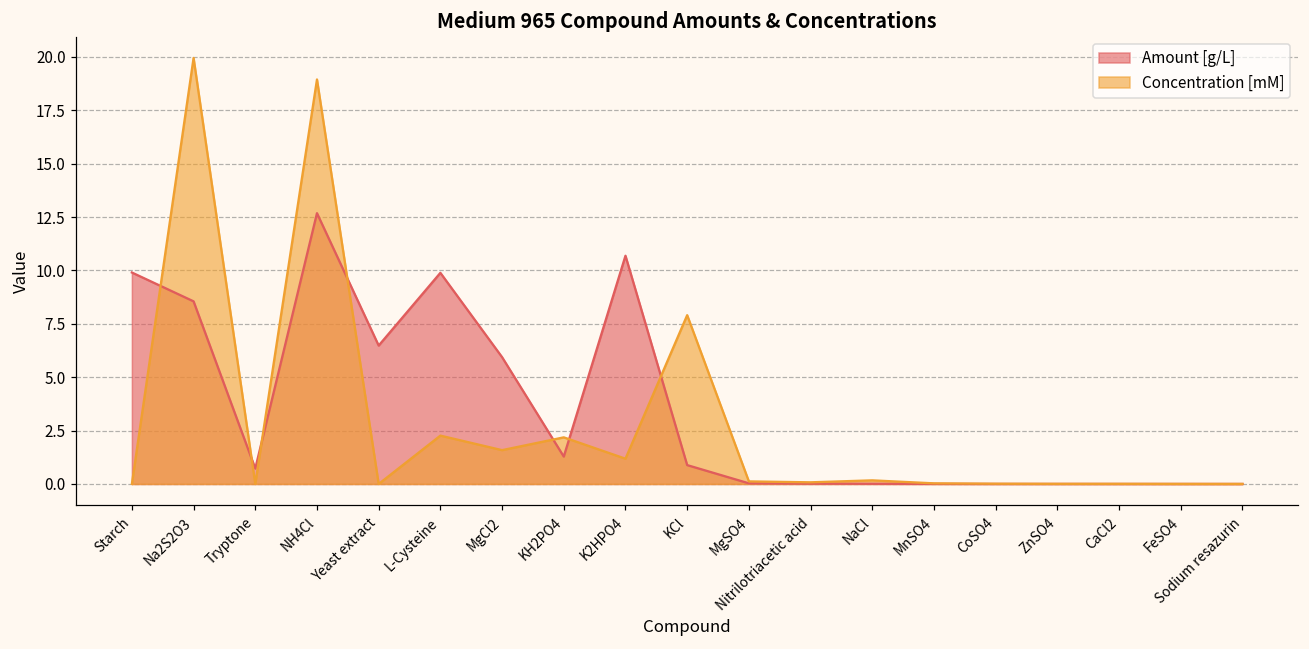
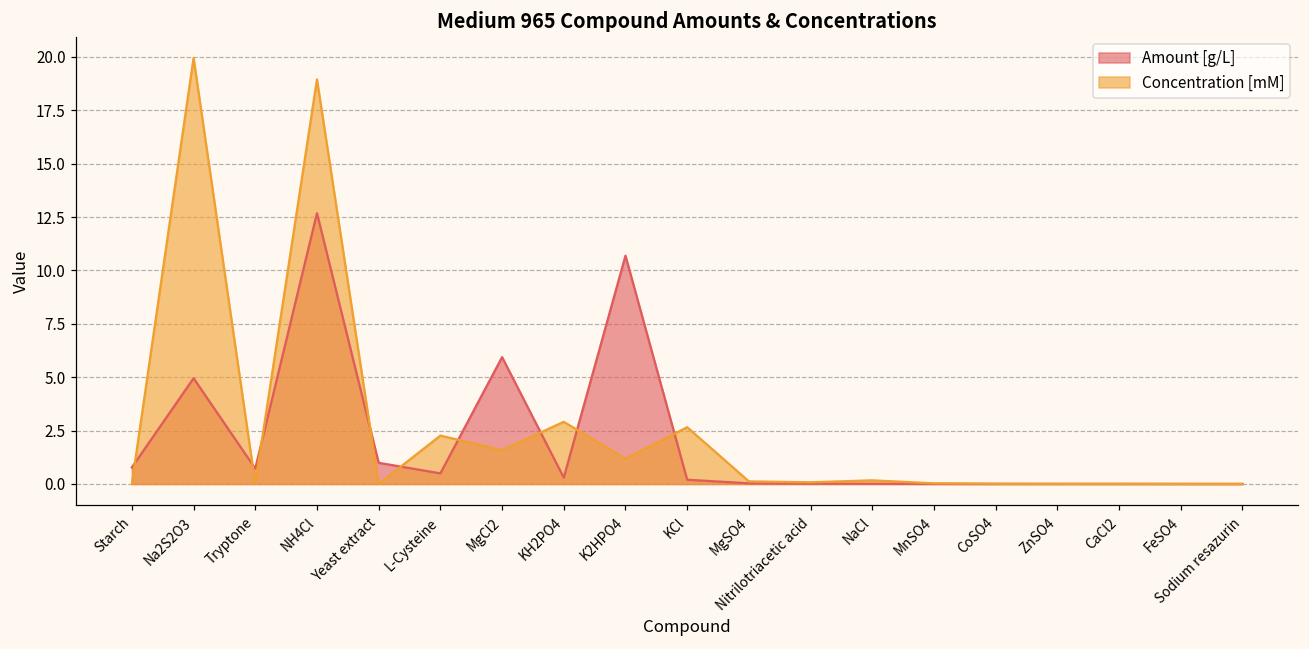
Amount [g/L], Starch: 9.9 -> 0.8
Amount [g/L], Na2S2O3: 8.6 -> 5.0
Amount [g/L], Yeast extract: 6.5 -> 1.0
Amount [g/L], L-Cysteine: 9.9 -> 0.5
Amount [g/L], KH2PO4: 1.3 -> 0.3
Concentration [mM], KH2PO4: 2.2 -> 2.9
Amount [g/L], KCl: 0.9 -> 0.2
Concentration [mM], KCl: 7.9 -> 2.7
